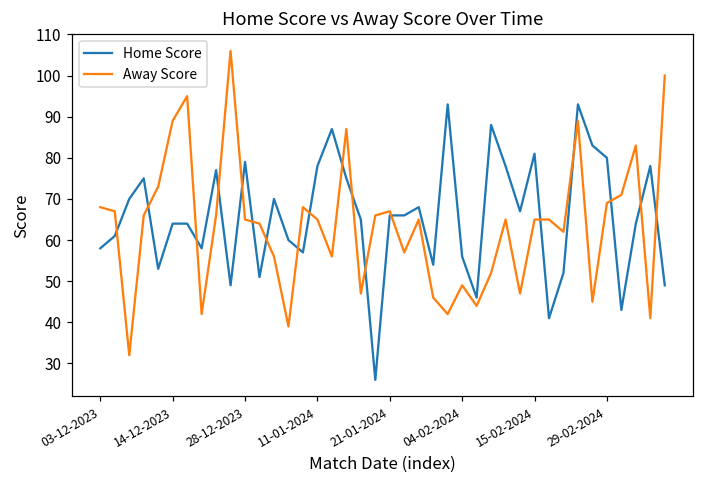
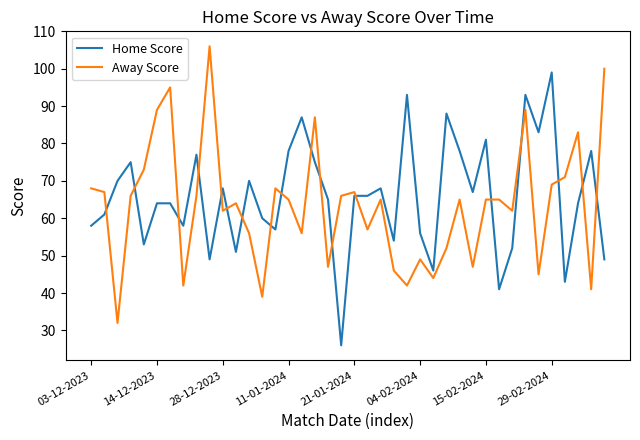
Home Score, 28-12-2023: 79 -> 68
Away Score, 28-12-2023: 65 -> 62
Home Score, 29-02-2024: 80 -> 99
